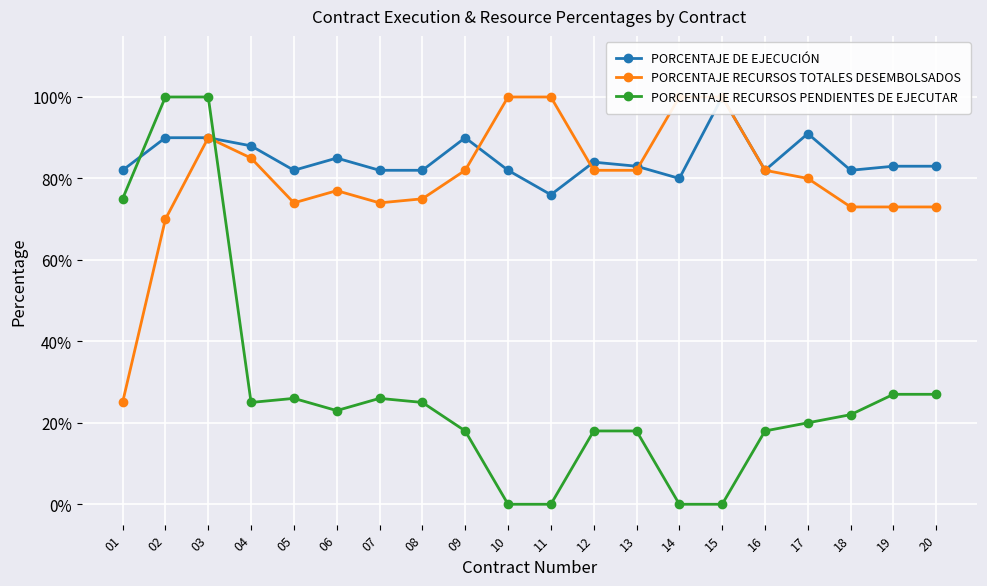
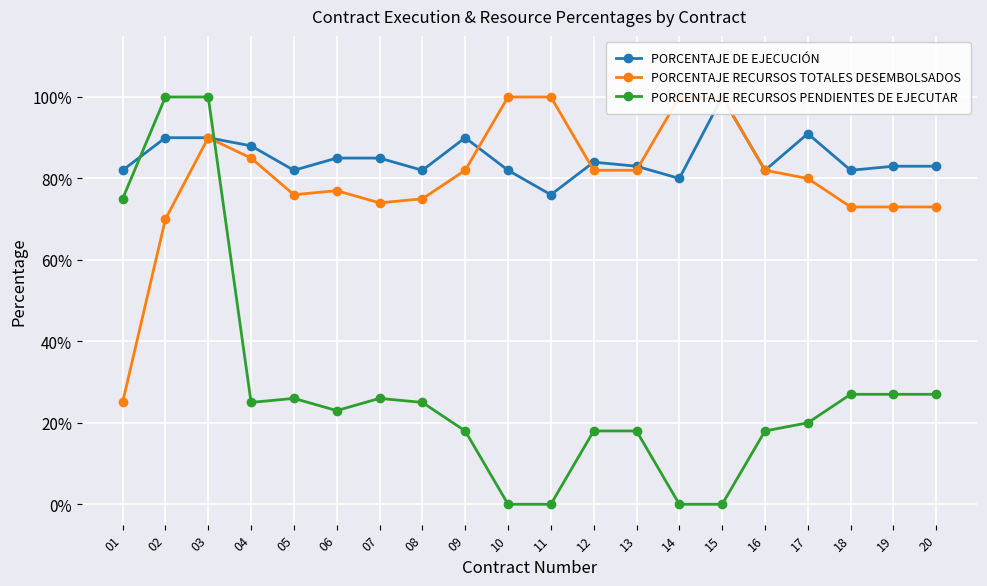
PORCENTAJE RECURSOS TOTALES DESEMBOLSADOS, 05: 74% -> 76%
PORCENTAJE DE EJECUCIÓN, 07: 82% -> 85%
PORCENTAJE RECURSOS PENDIENTES DE EJECUTAR, 18: 22% -> 27%
